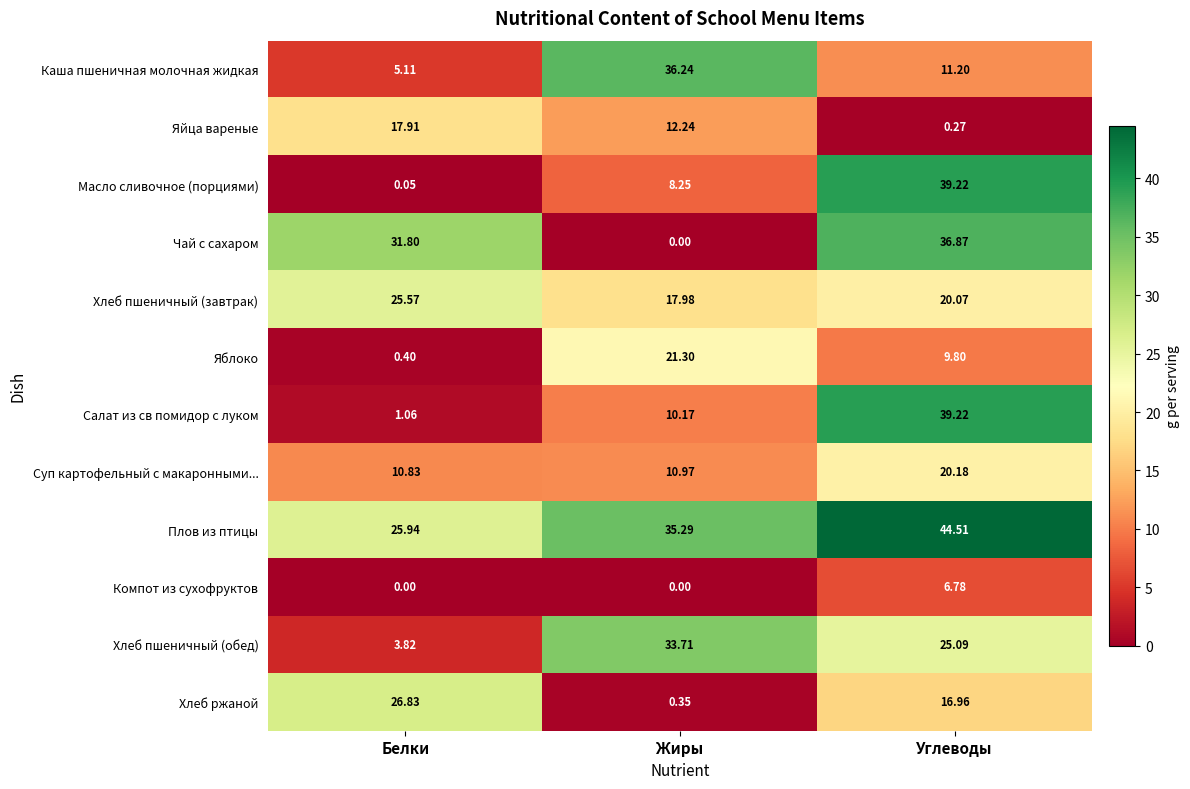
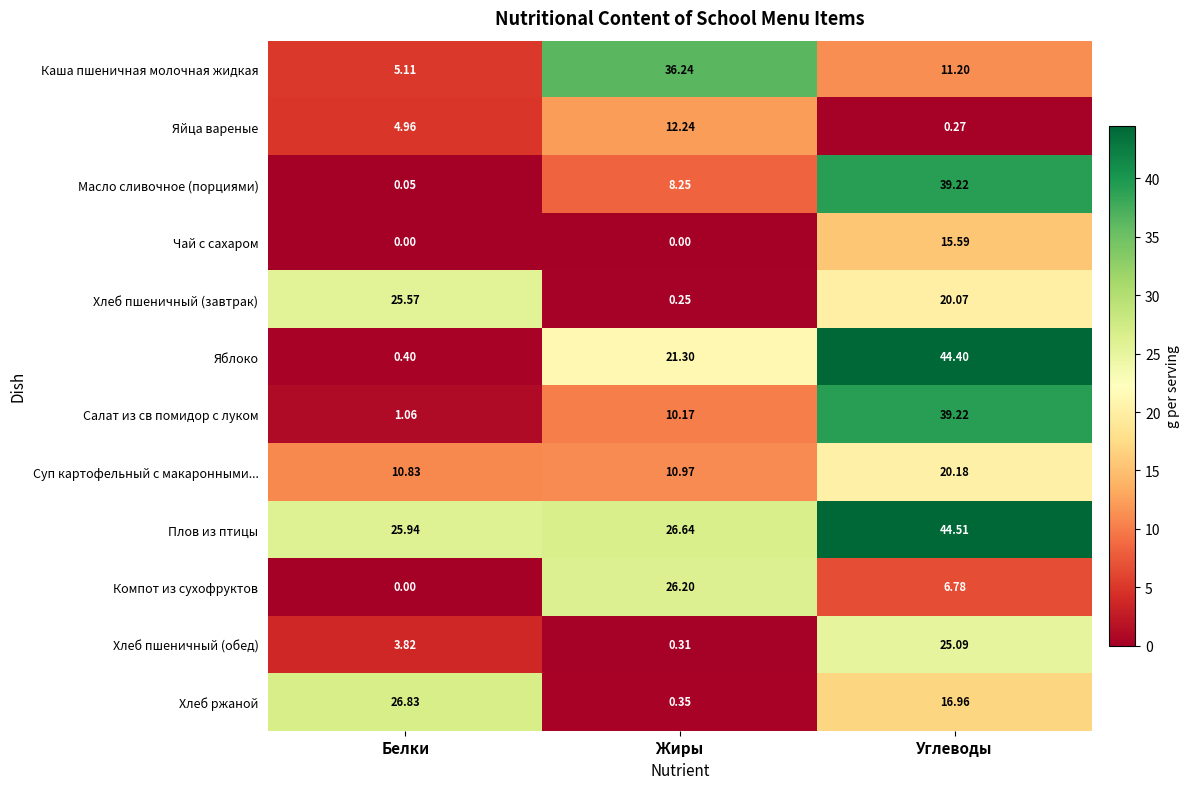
Яйца вареные, Белки: 17.91 -> 4.96
Чай с сахаром, Белки: 31.80 -> 0.00
Чай с сахаром, Углеводы: 36.87 -> 15.59
Хлеб пшеничный (завтрак), Жиры: 17.98 -> 0.25
Яблоко, Углеводы: 9.80 -> 44.40
Плов из птицы, Жиры: 35.29 -> 26.64
Компот из сухофруктов, Жиры: 0.00 -> 26.20
Хлеб пшеничный (обед), Жиры: 33.71 -> 0.31
